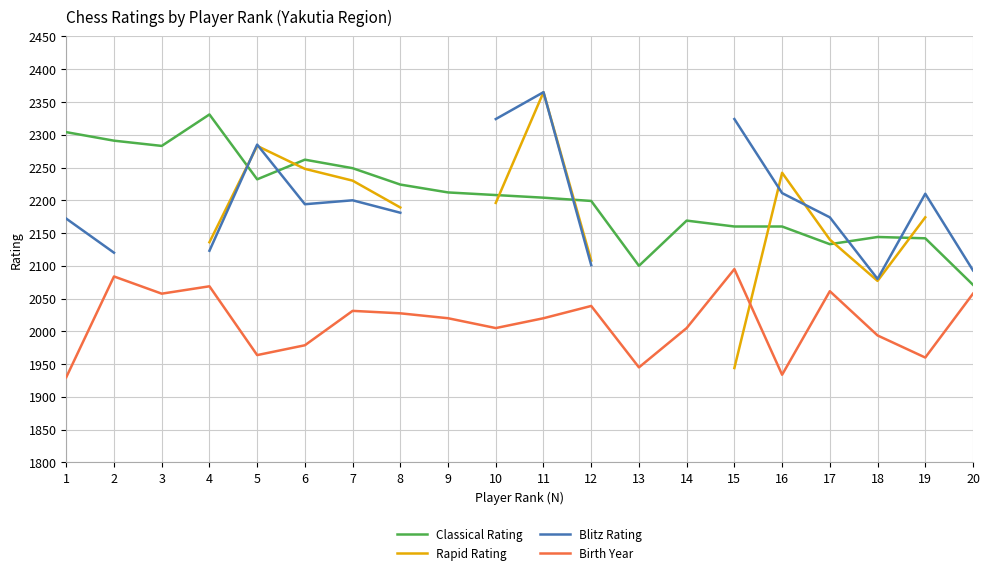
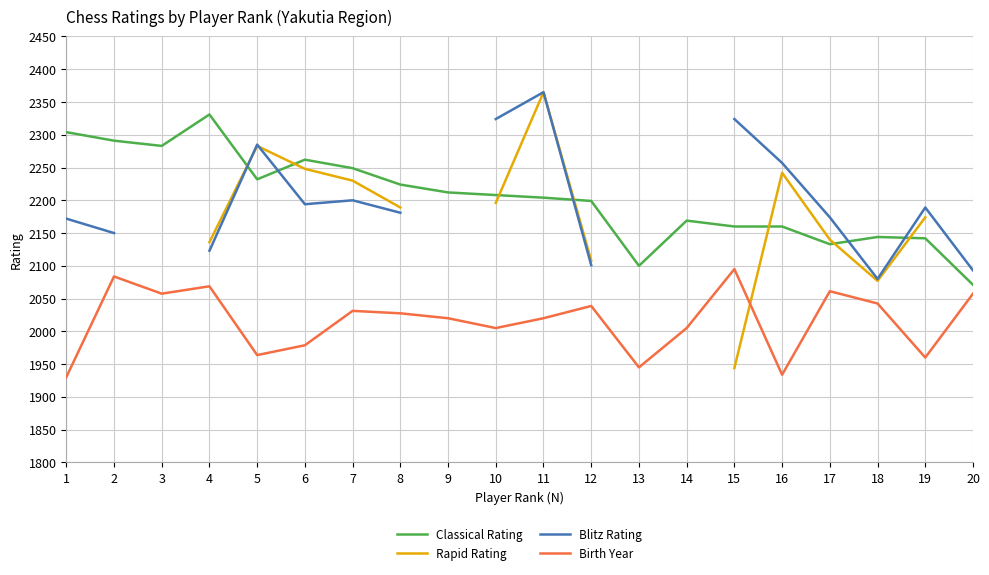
Blitz Rating, 2: 2120 -> 2150
Blitz Rating, 16: 2210 -> 2260
Birth Year, 18: 1990 -> 2040
Blitz Rating, 19: 2210 -> 2190
